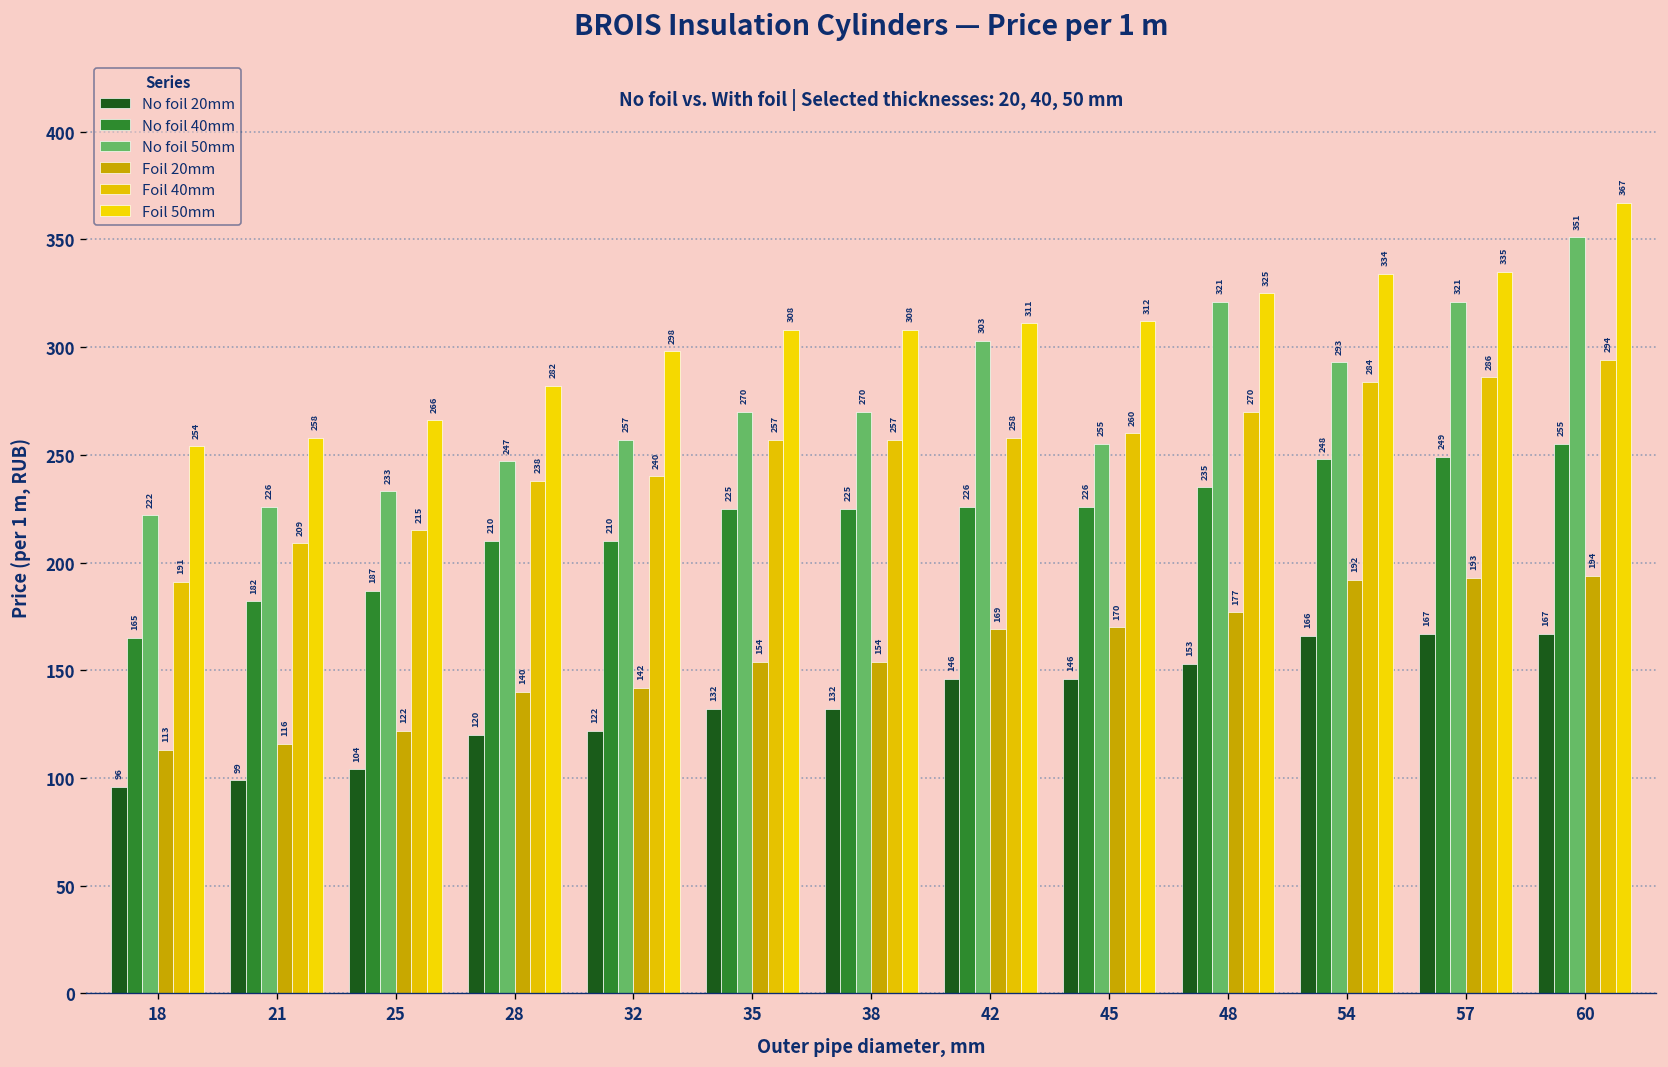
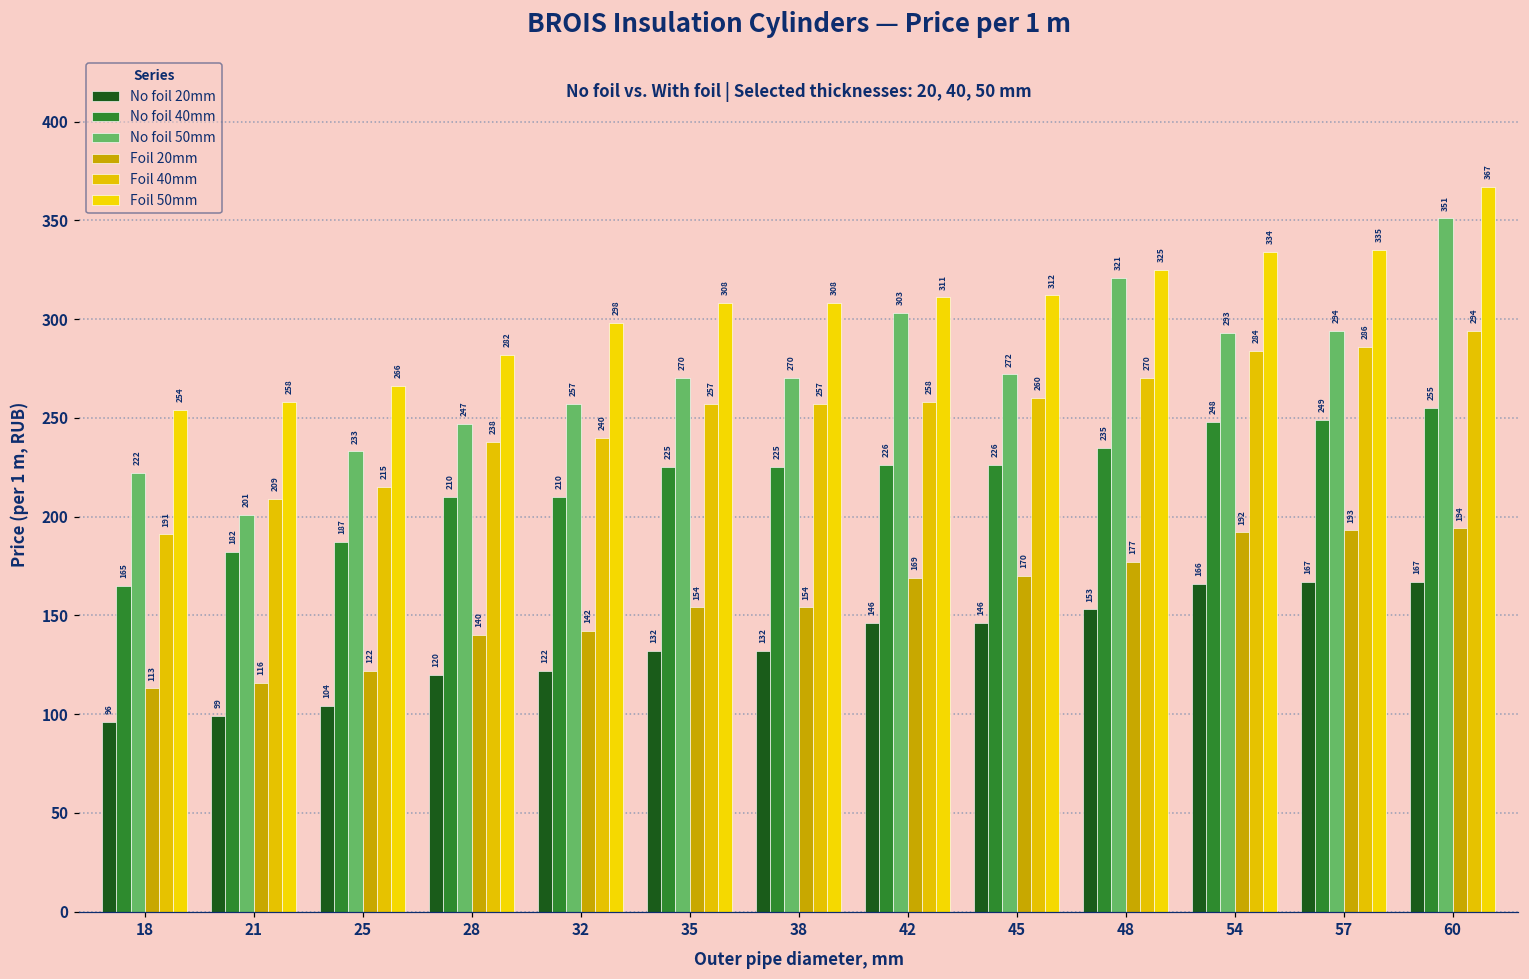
No foil 50mm, 21: 226 -> 201
No foil 50mm, 45: 255 -> 272
No foil 50mm, 57: 321 -> 294
